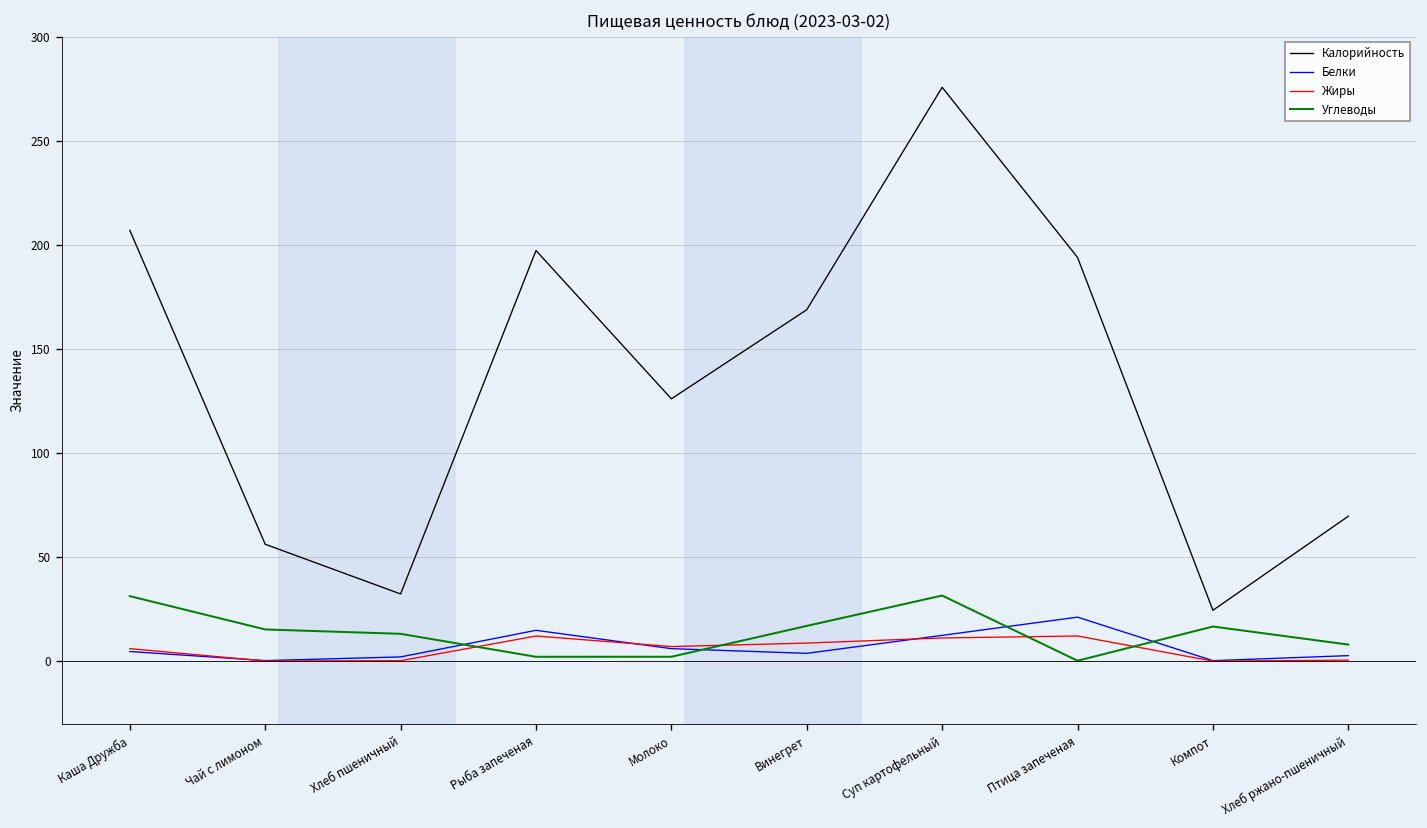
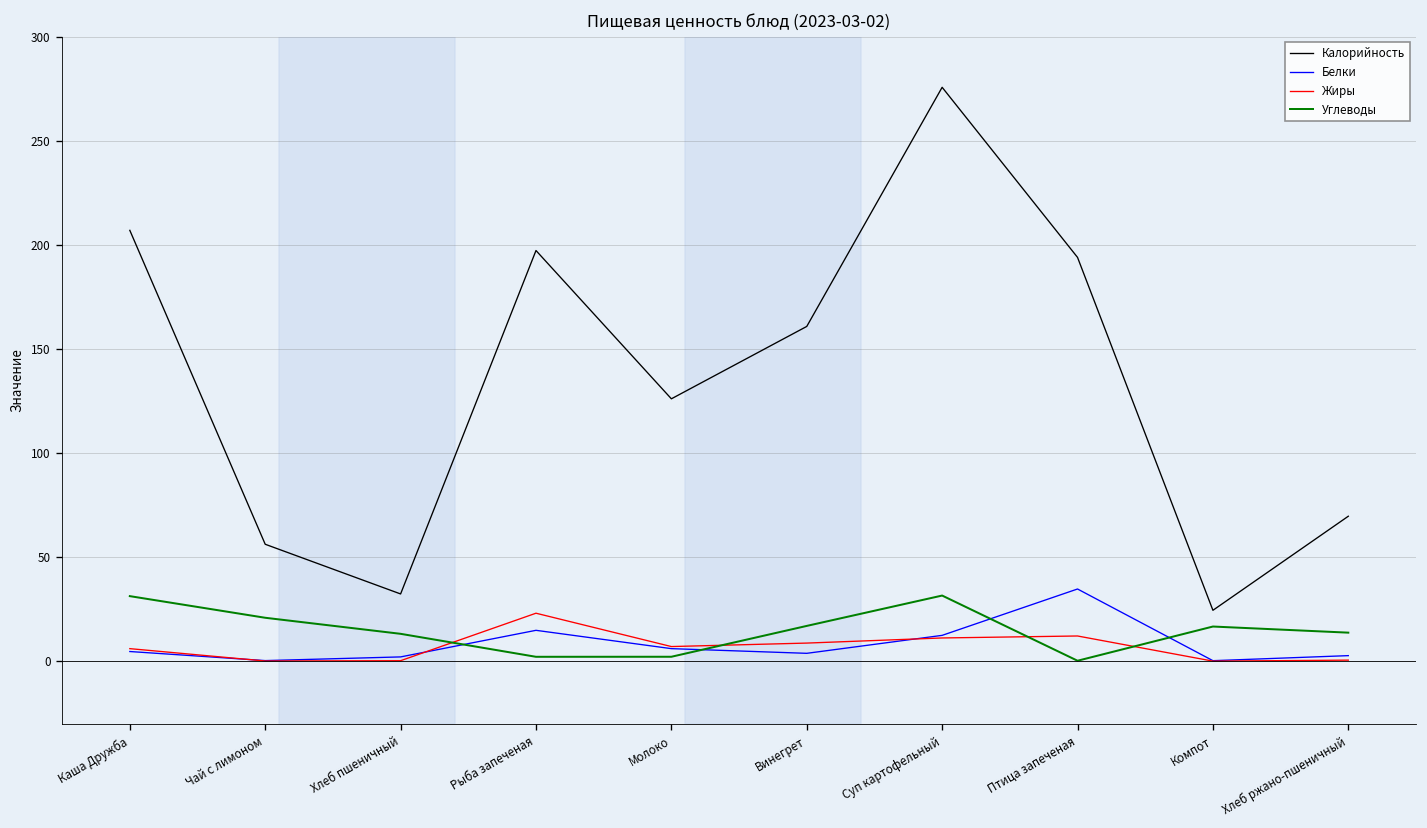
Углеводы, Чай с лимоном: 15 -> 21
Жиры, Рыба запеченая: 12 -> 23
Калорийность, Винегрет: 169 -> 161
Белки, Птица запеченая: 21 -> 35
Углеводы, Хлеб ржано-пшеничный: 8 -> 14
